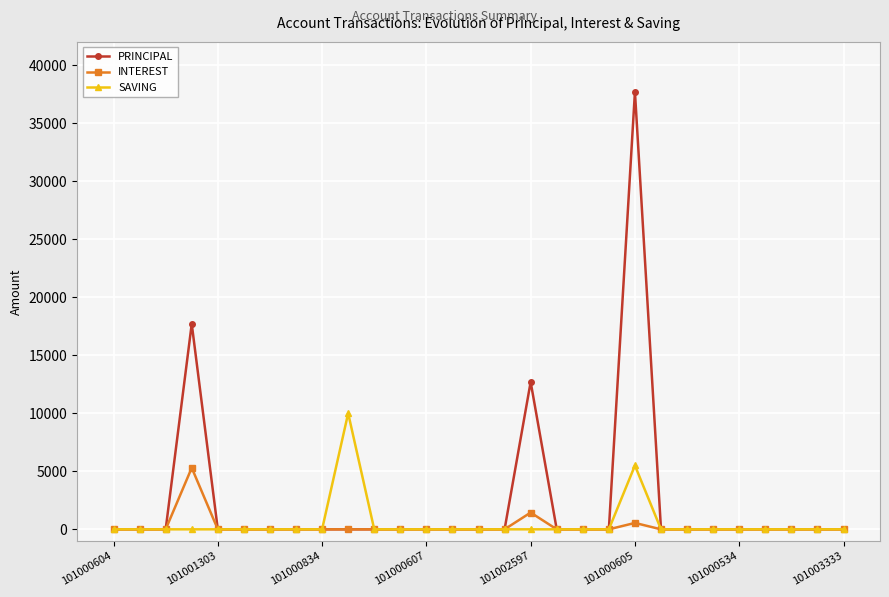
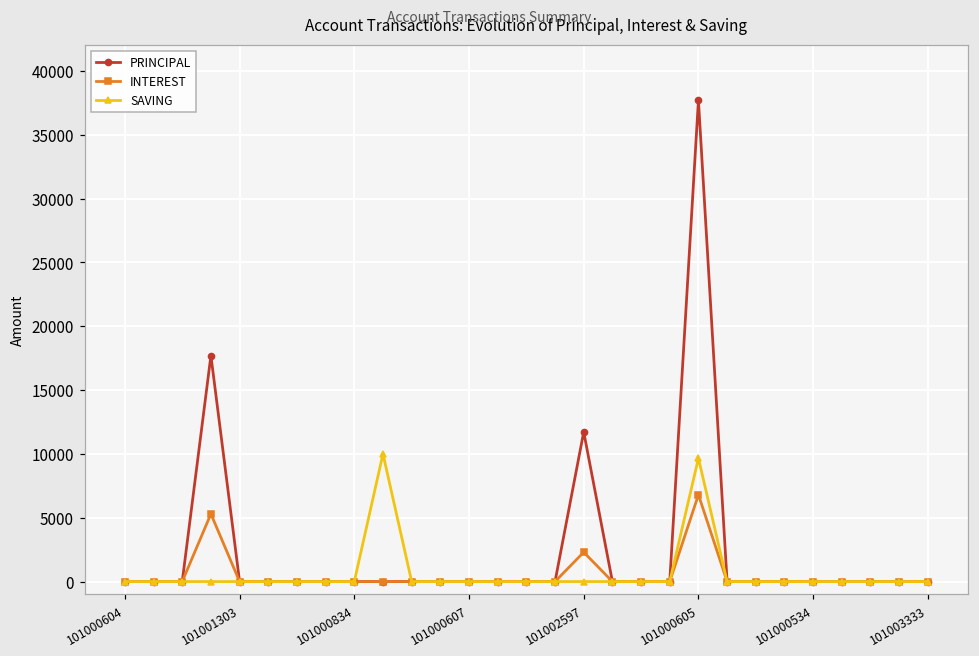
PRINCIPAL, 101002597: 12700 -> 11700
INTEREST, 101002597: 1400 -> 2300
INTEREST, 101000605: 600 -> 6800
SAVING, 101000605: 5500 -> 9700
